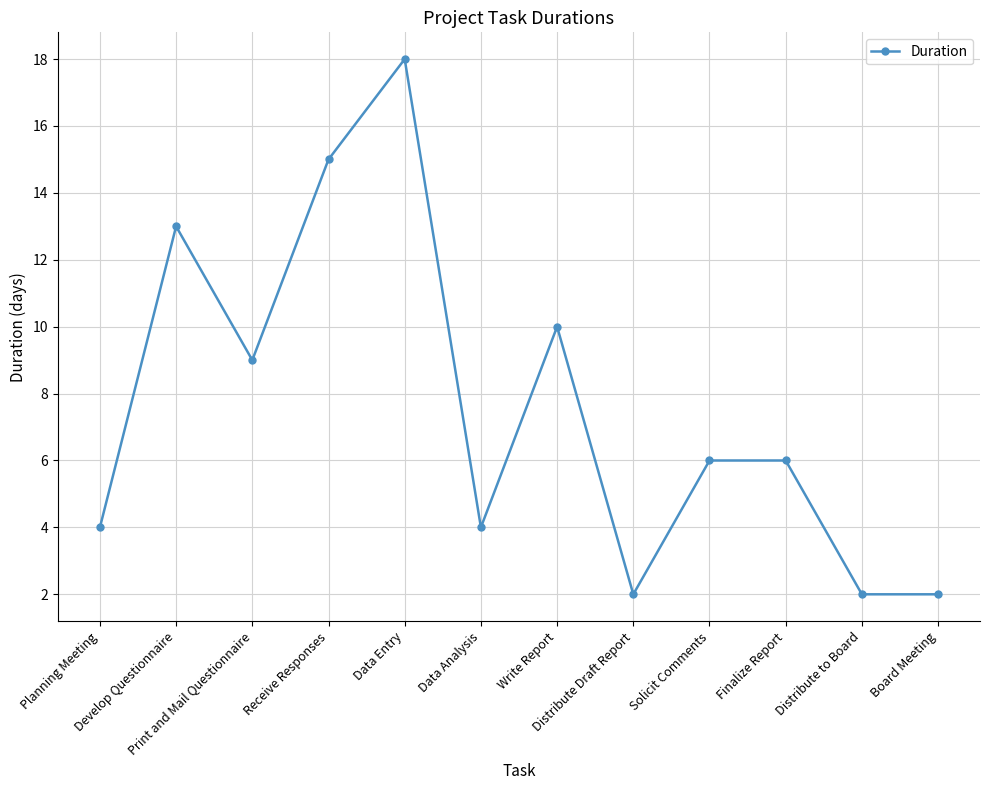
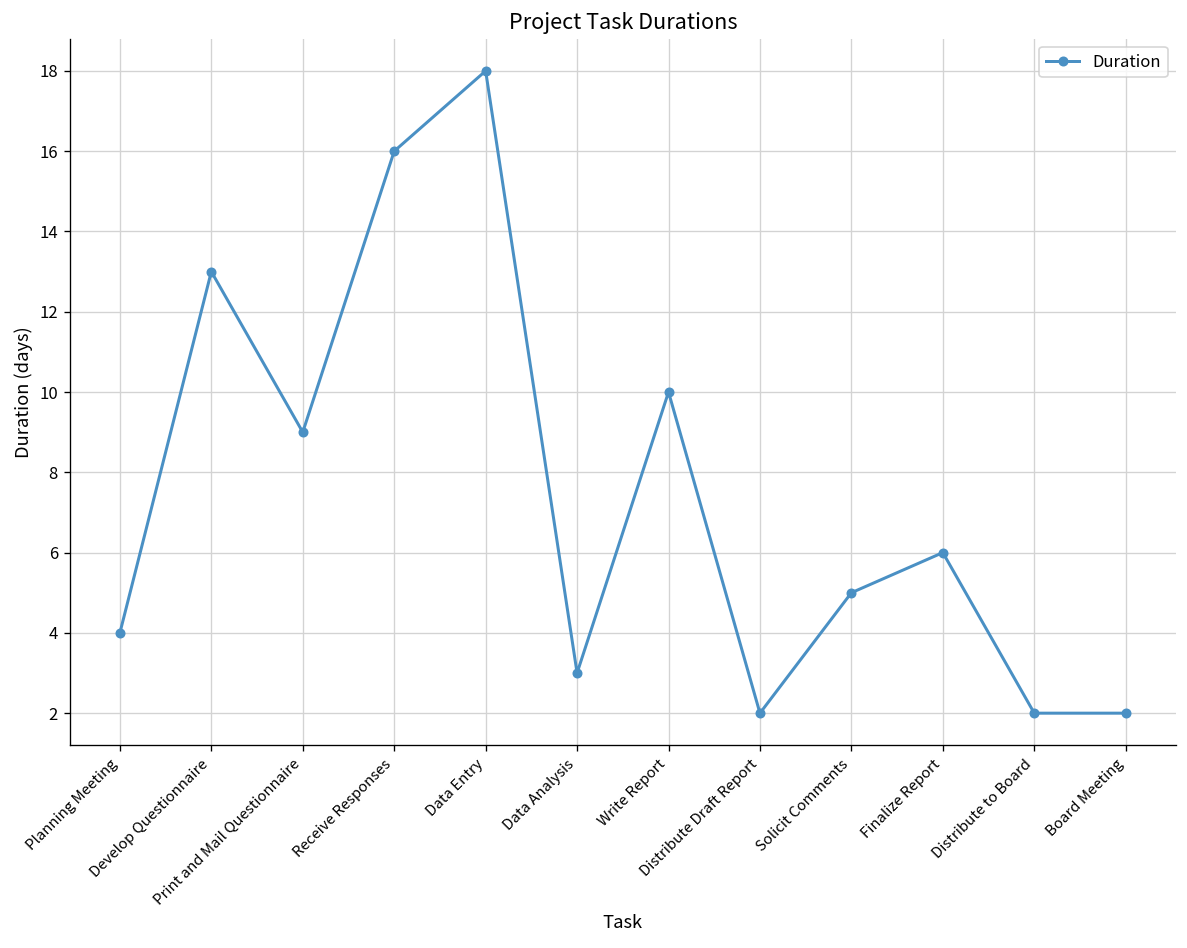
Receive Responses: 15 -> 16
Data Analysis: 4 -> 3
Solicit Comments: 6 -> 5
